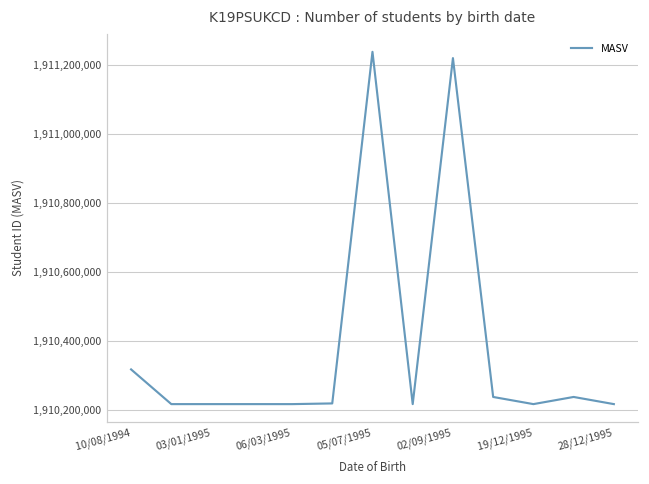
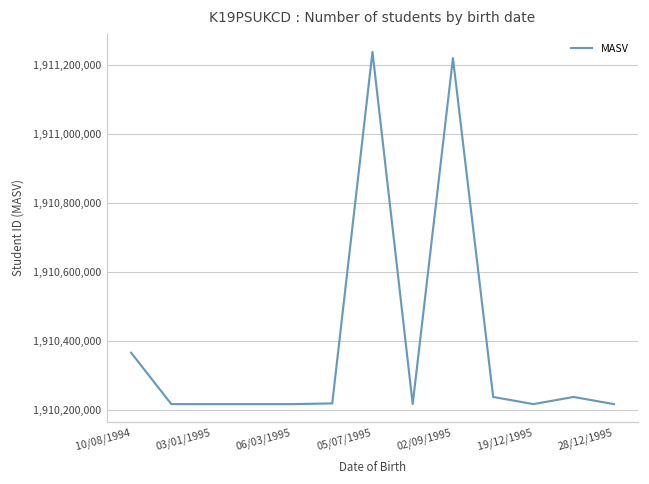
10/08/1994: 1,910,320,000 -> 1,910,370,000
